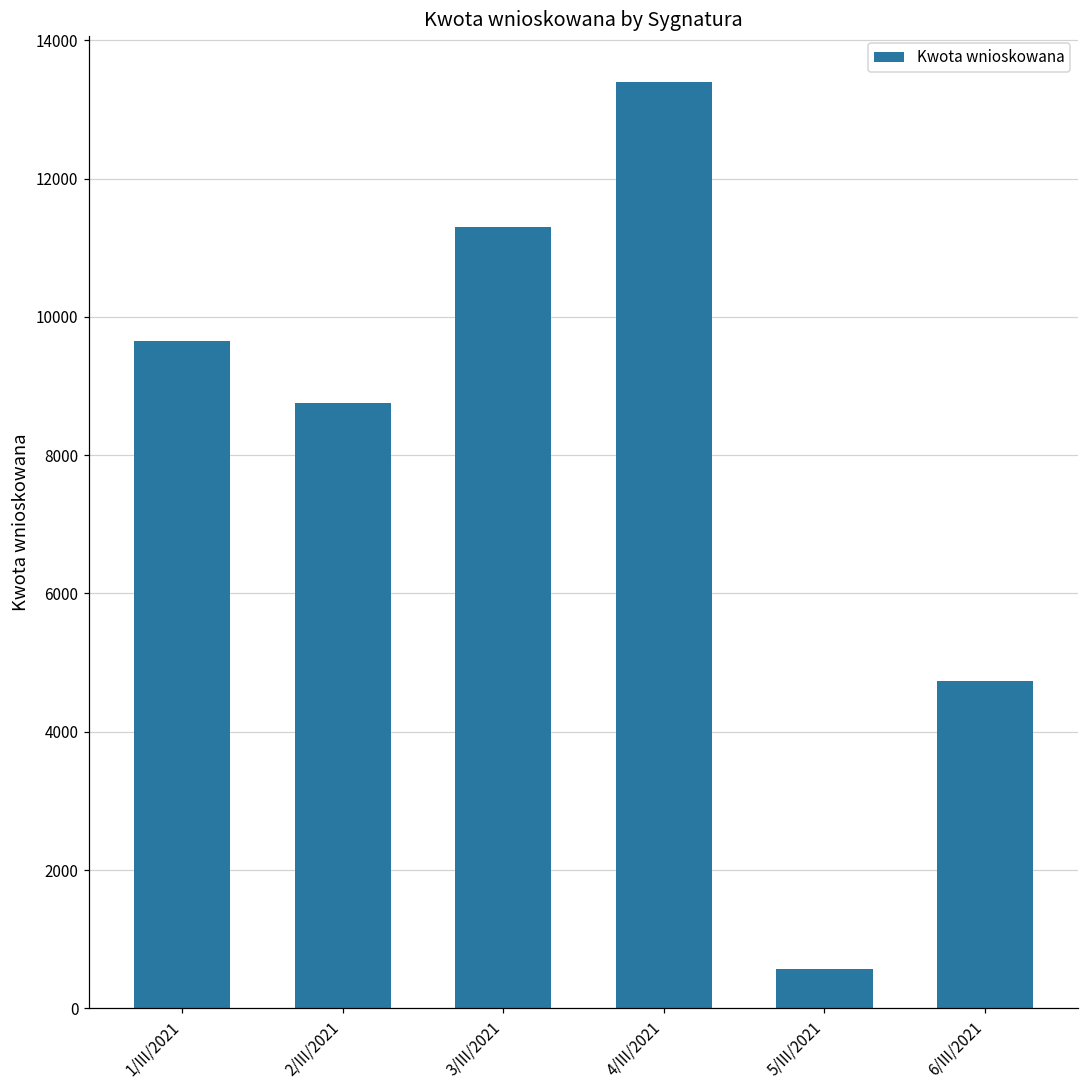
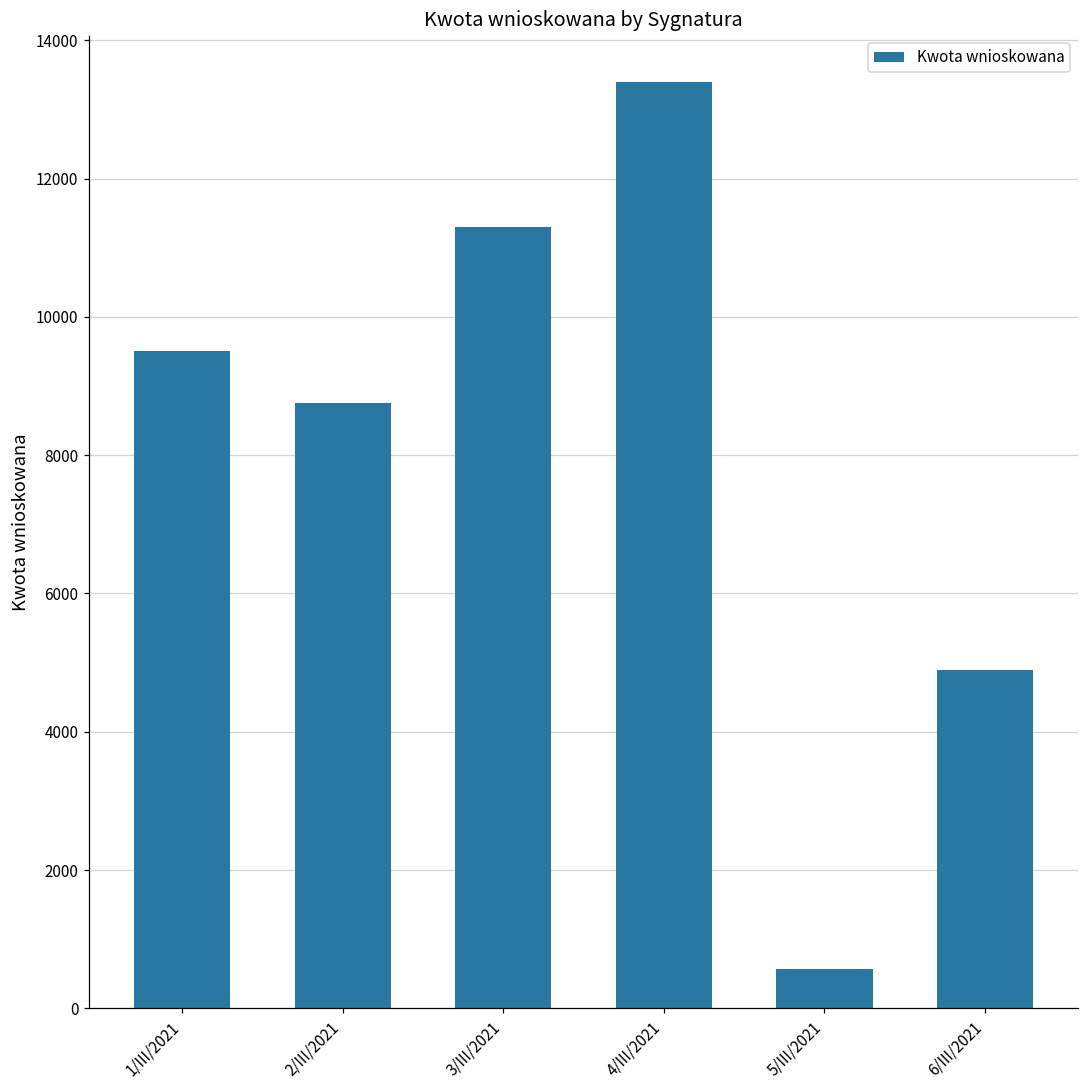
1/III/2021: 9700 -> 9500
6/III/2021: 4700 -> 4900
